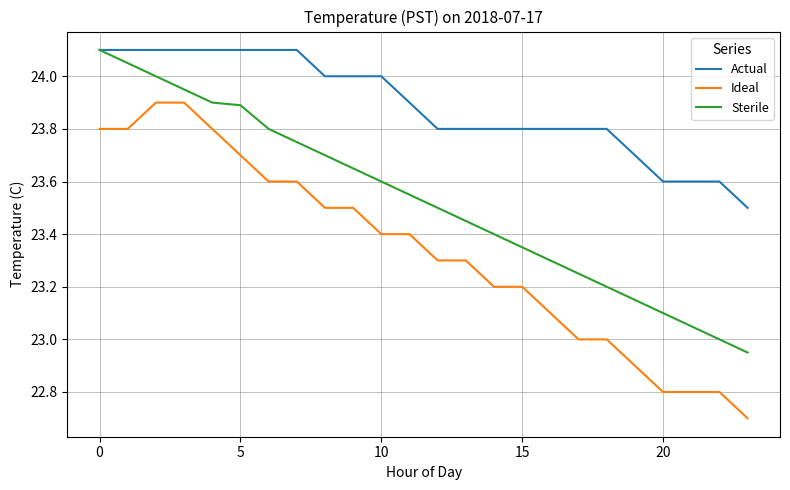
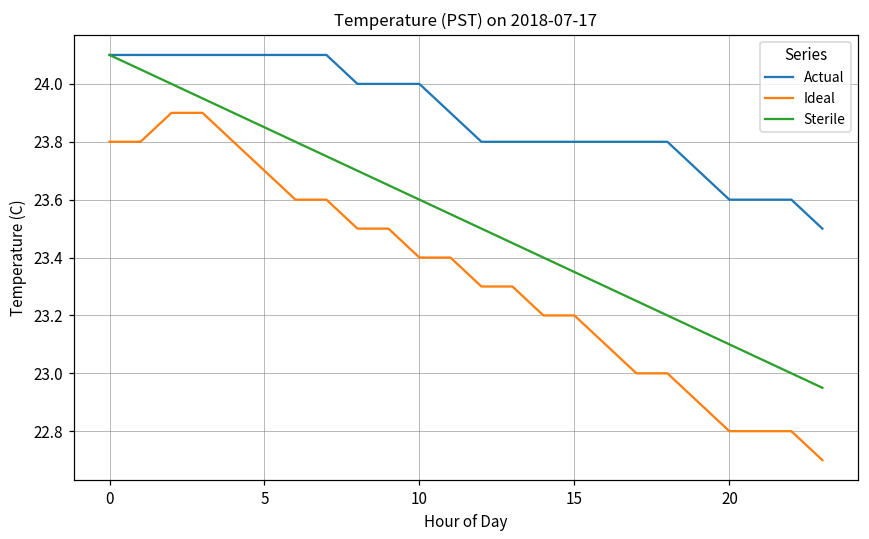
Sterile, 5: 23.89 -> 23.85
